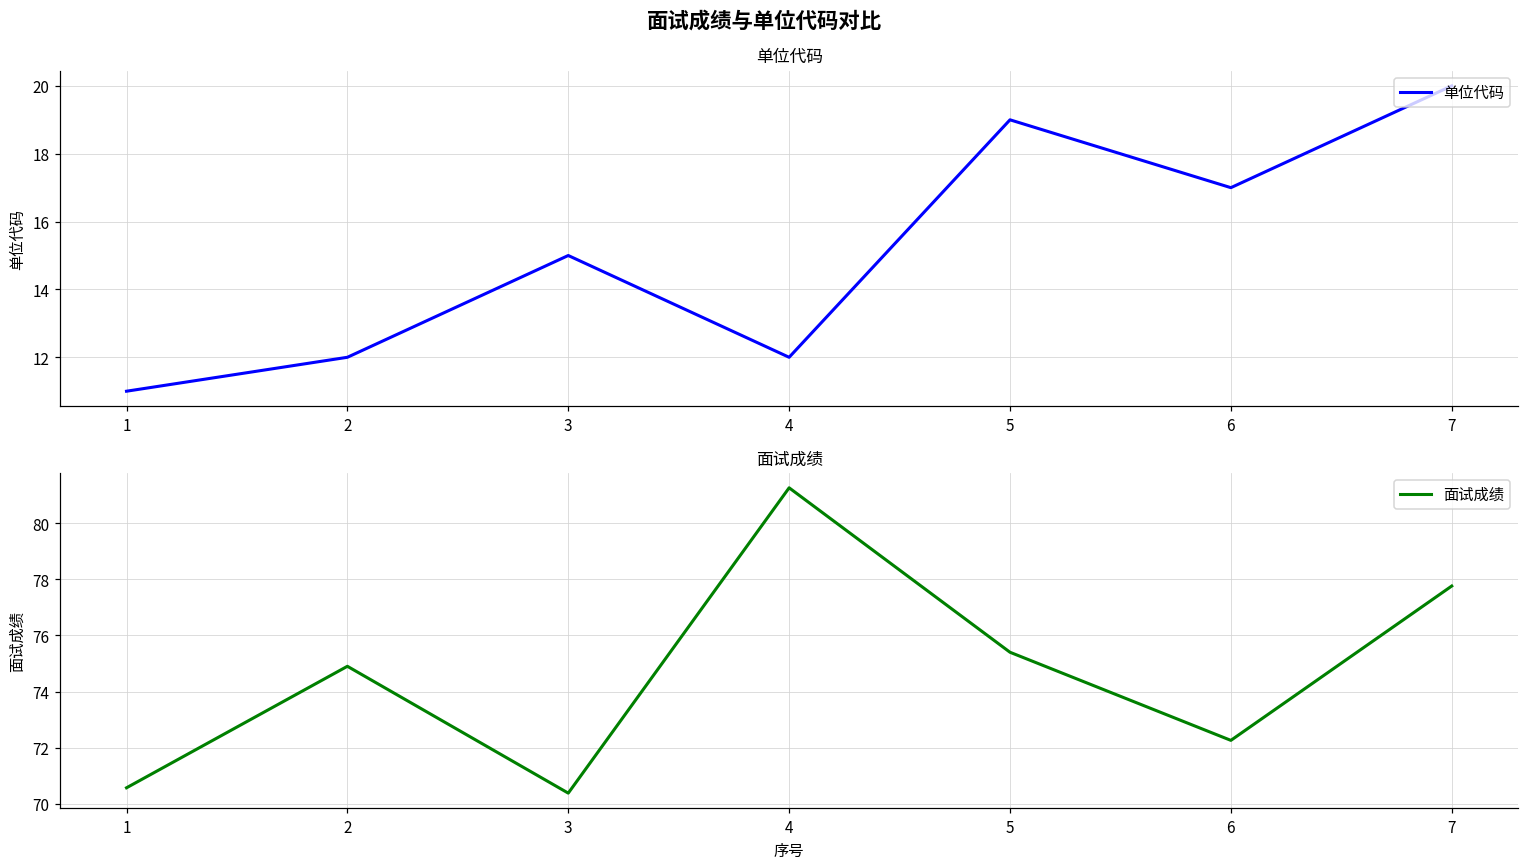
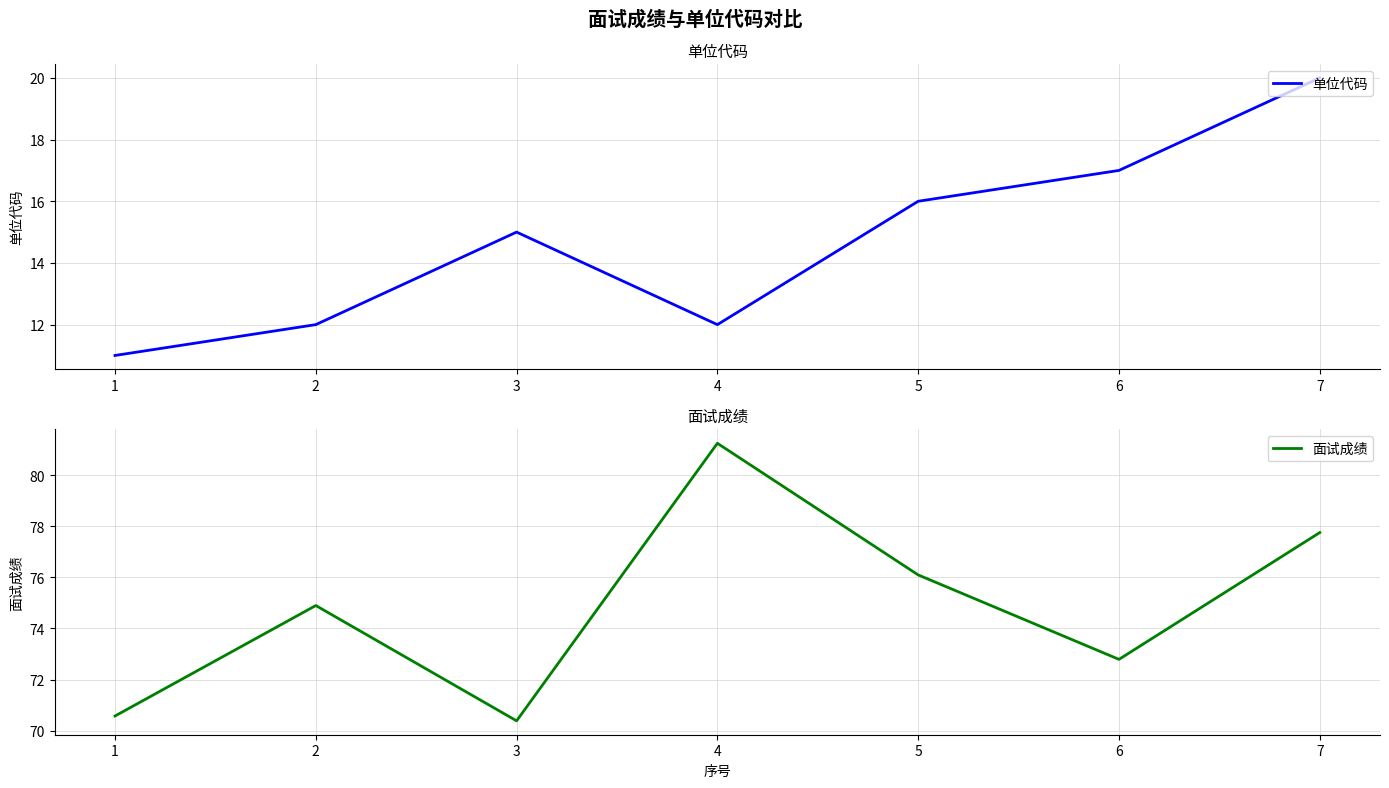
单位代码, 5: 19 -> 16
面试成绩, 5: 75.4 -> 76.1
面试成绩, 6: 72.3 -> 72.8
